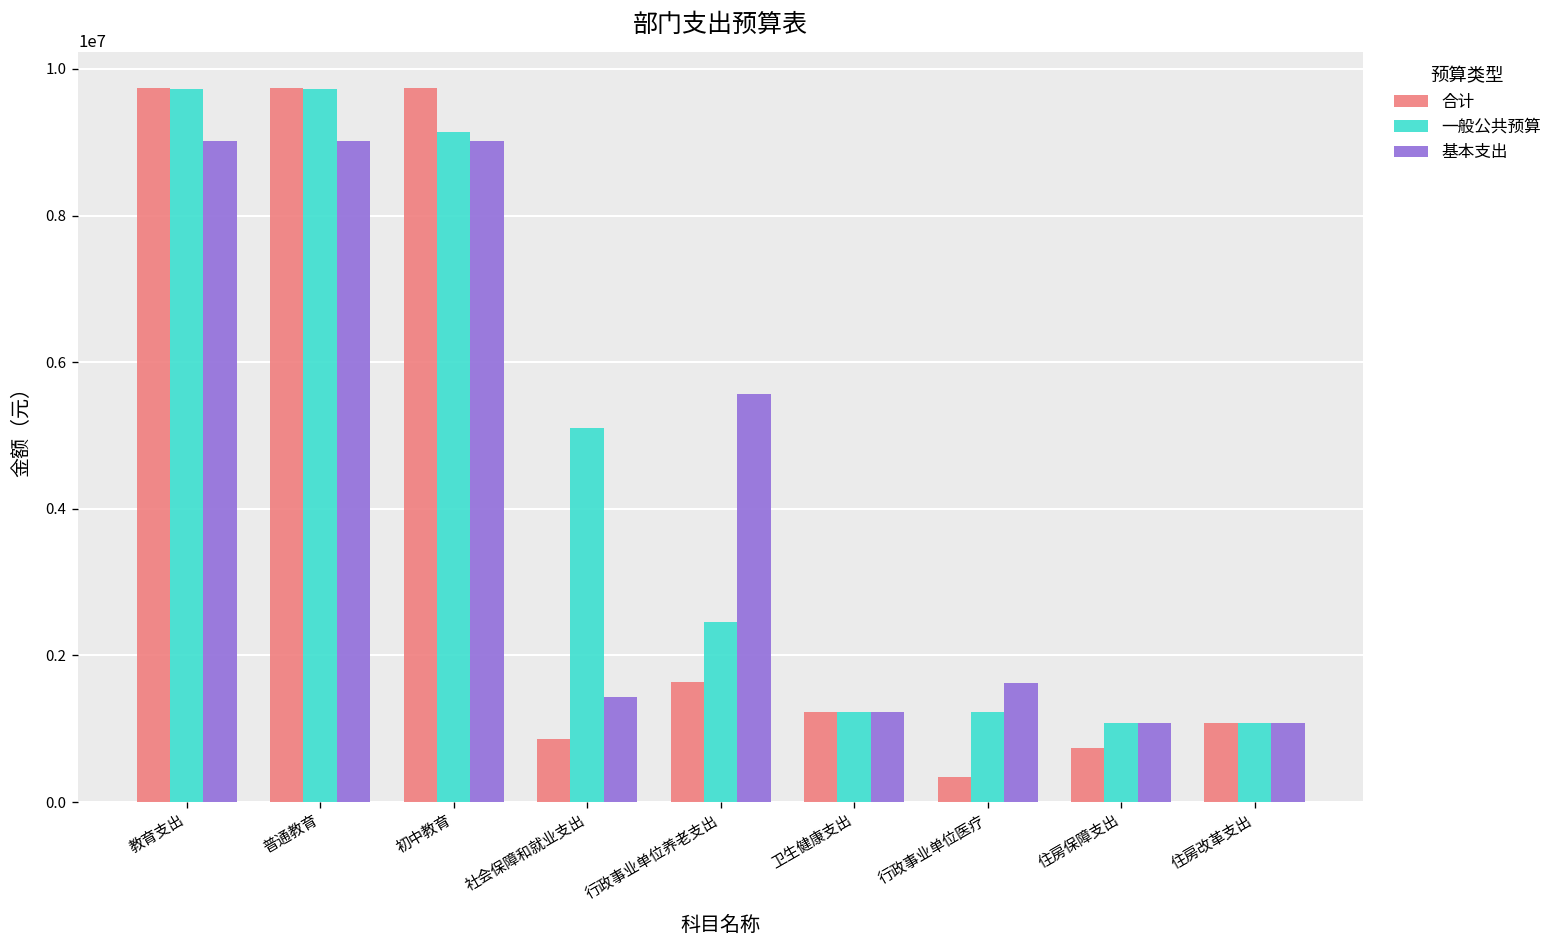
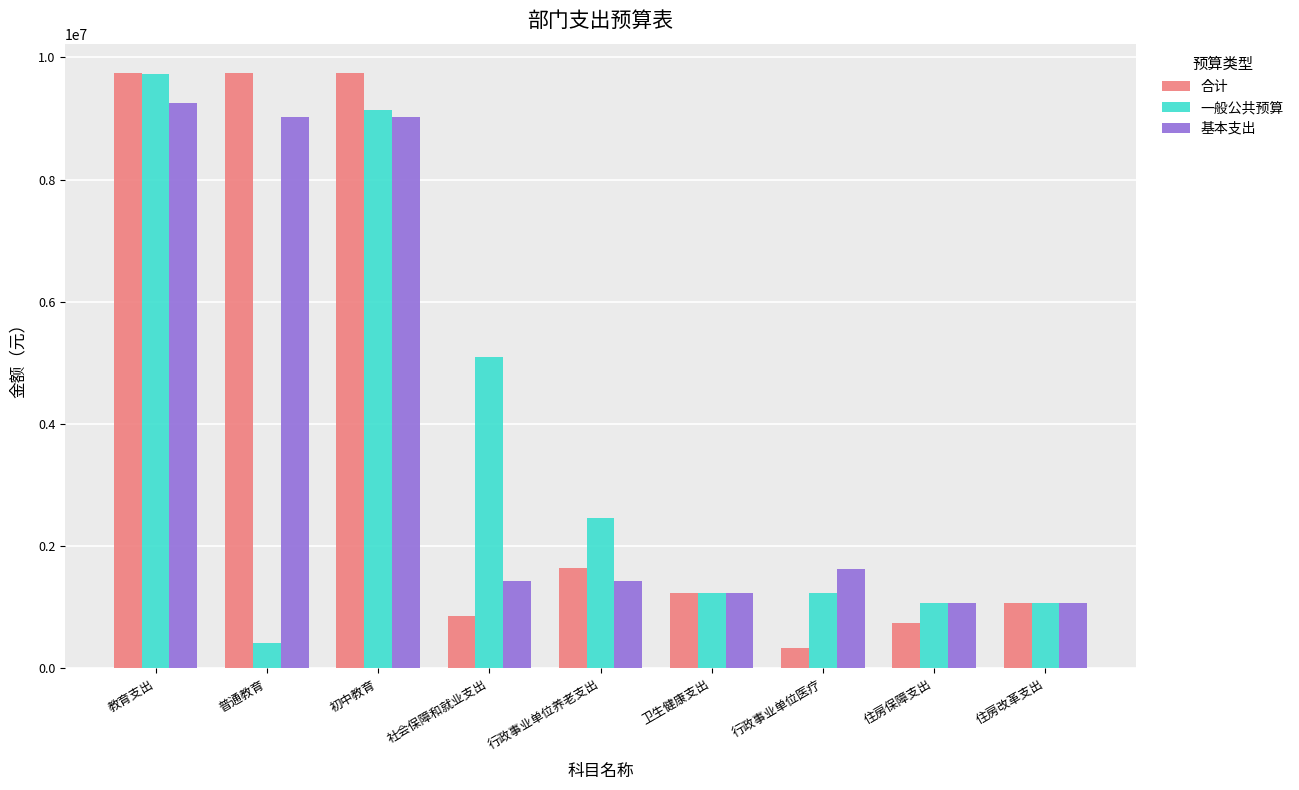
基本支出, 教育支出: 9000000 -> 9200000
一般公共预算, 普通教育: 9700000 -> 400000
基本支出, 行政事业单位养老支出: 5600000 -> 1400000
